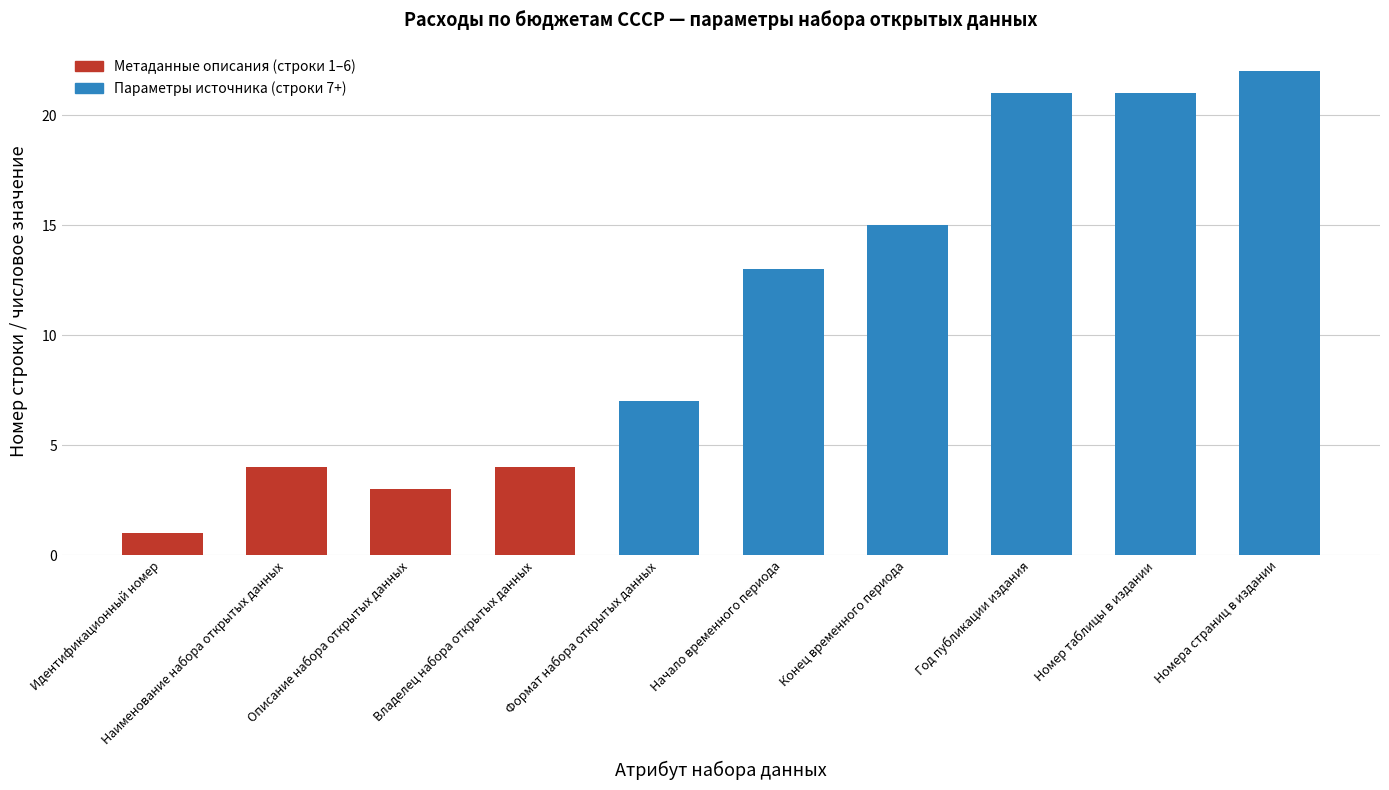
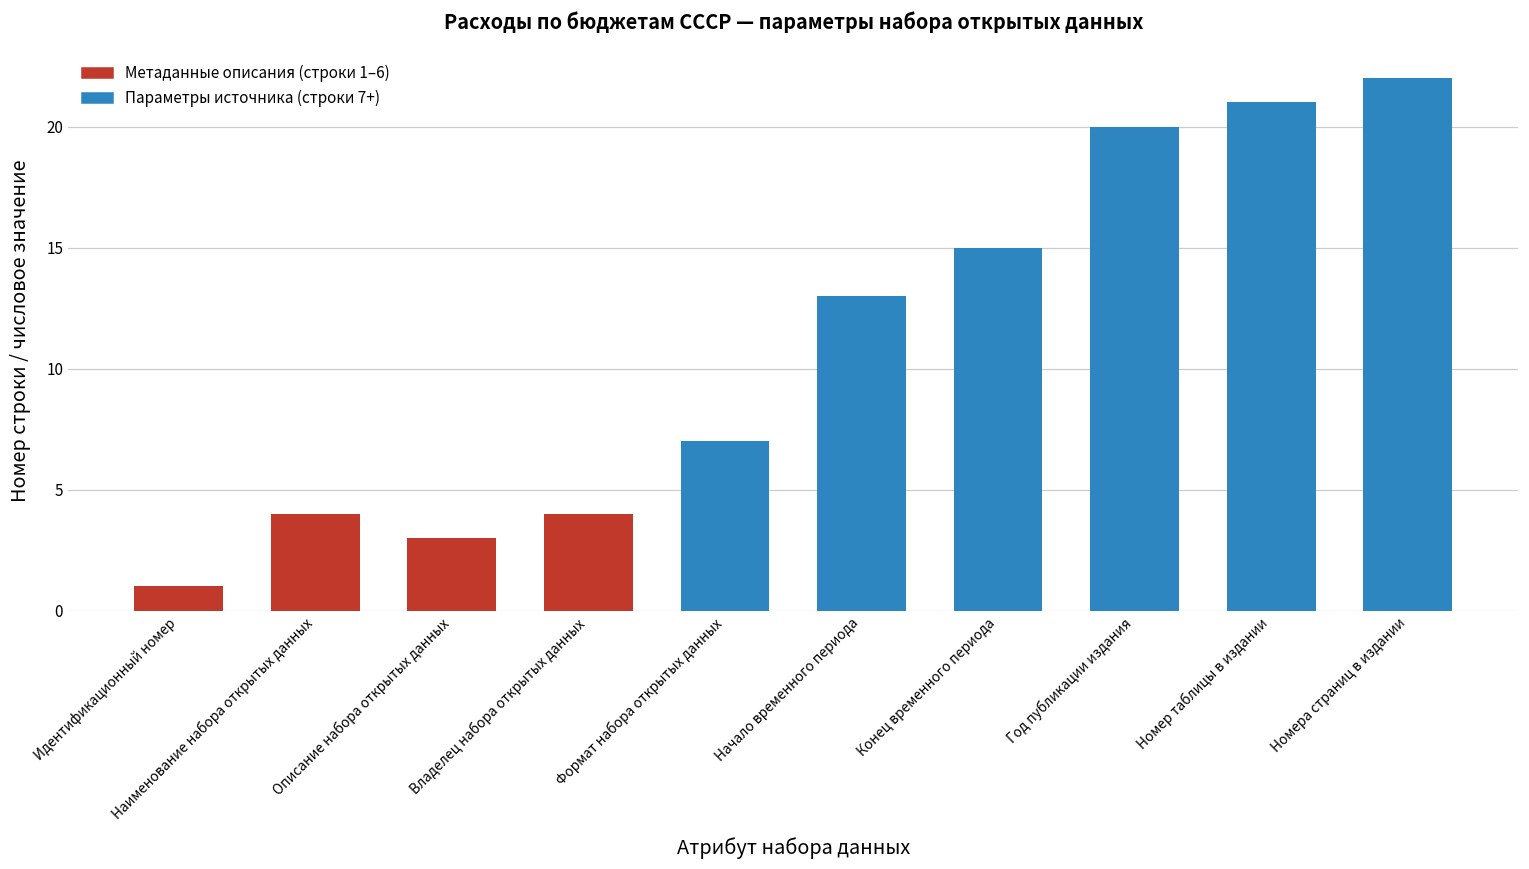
Год публикации издания: 21 -> 20
